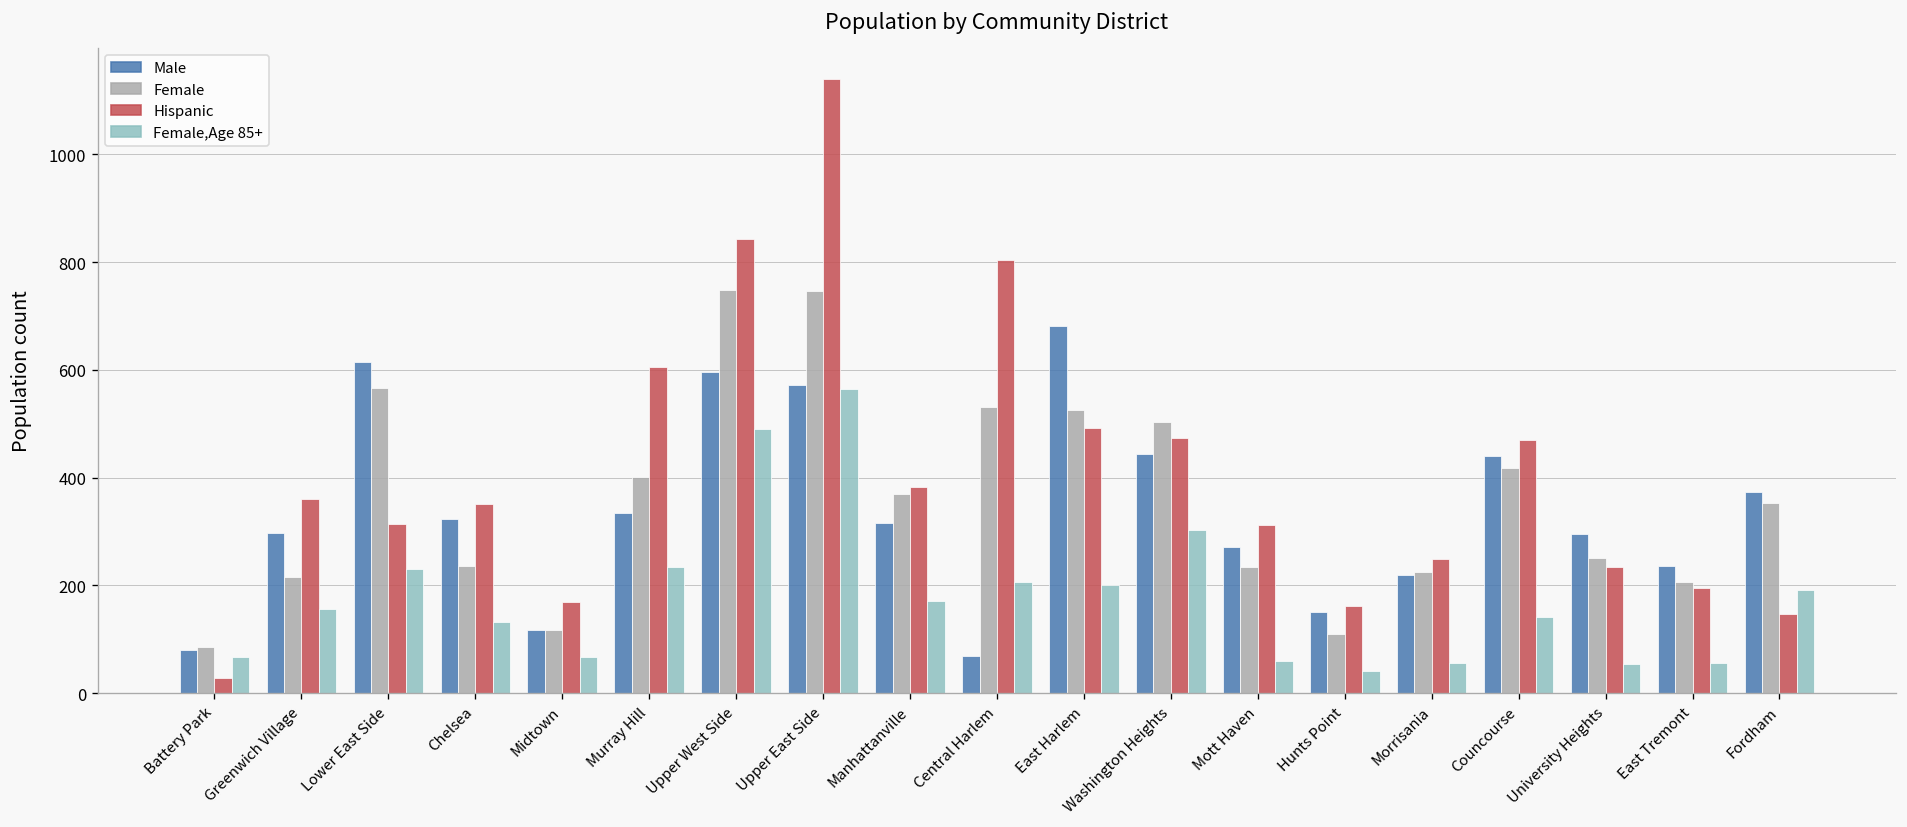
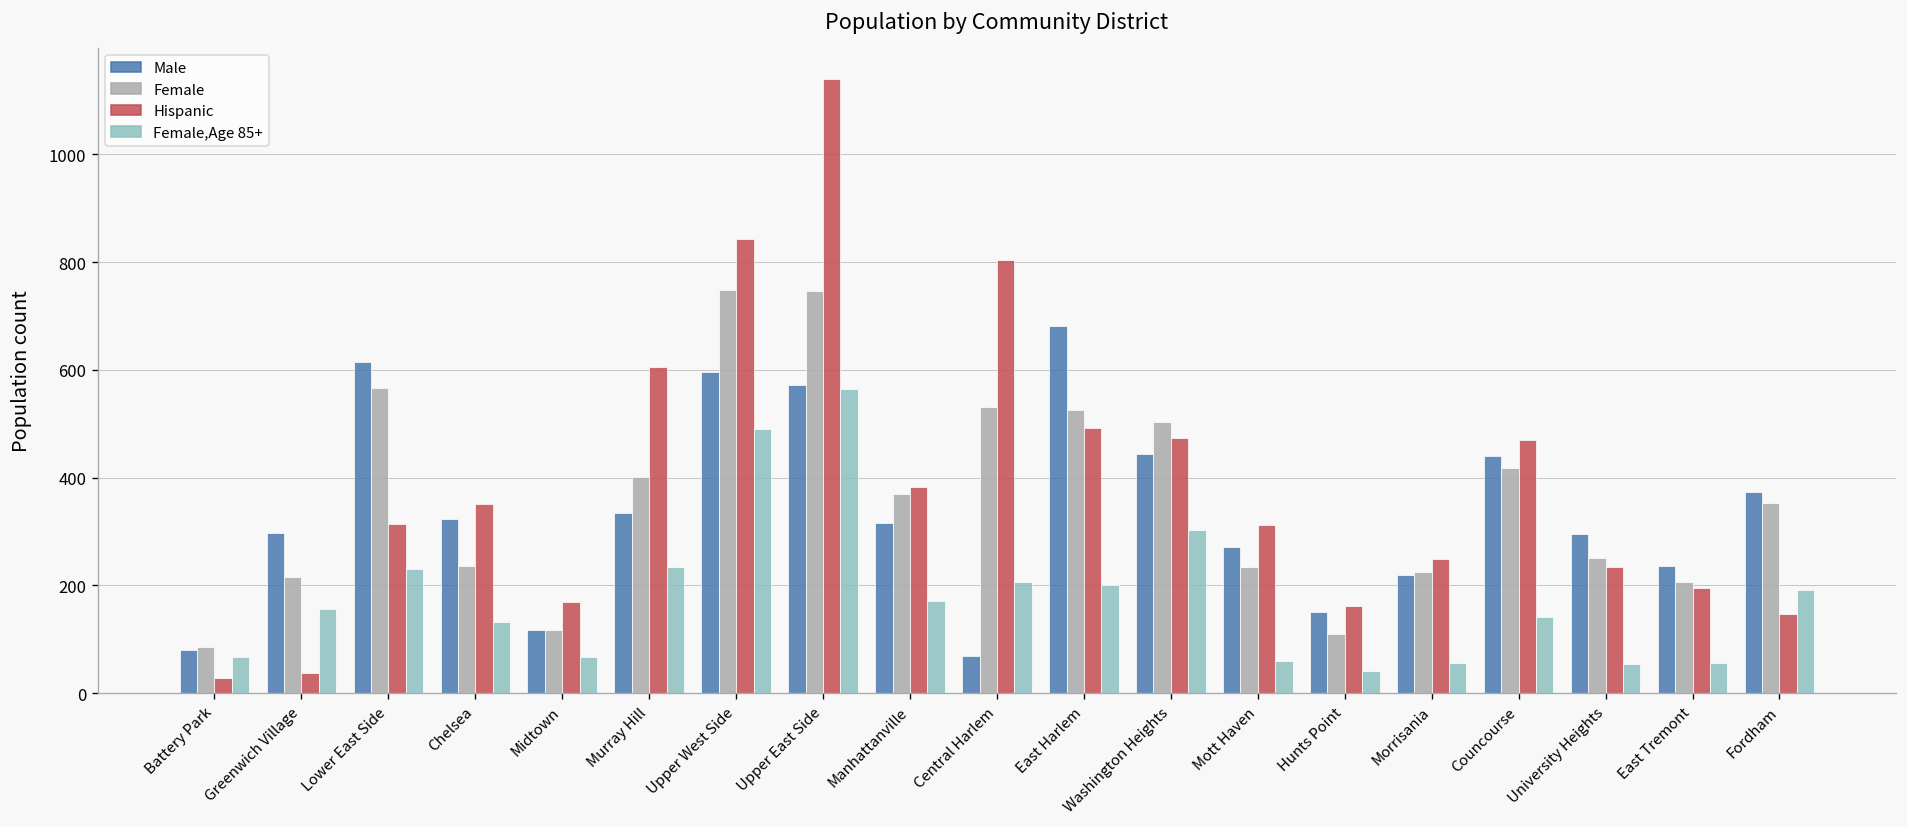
Hispanic, Greenwich Village: 360 -> 40
